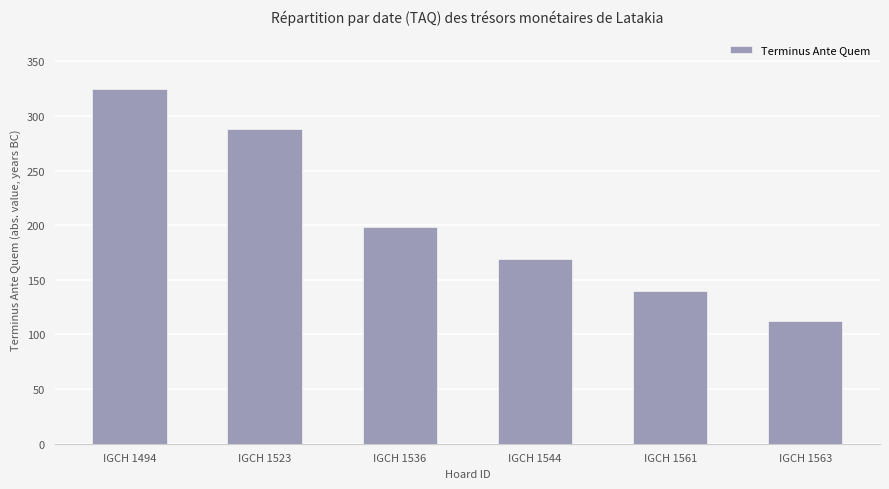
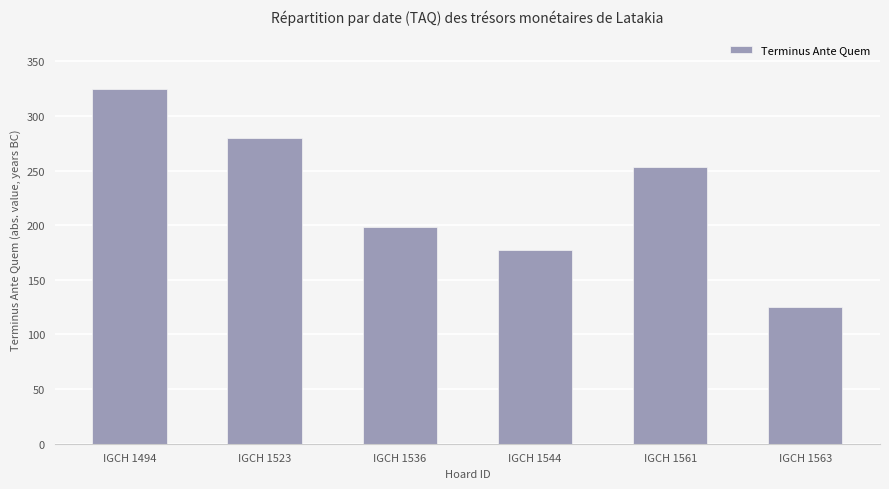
IGCH 1523: 288 -> 280
IGCH 1544: 169 -> 177
IGCH 1561: 140 -> 253
IGCH 1563: 112 -> 125
